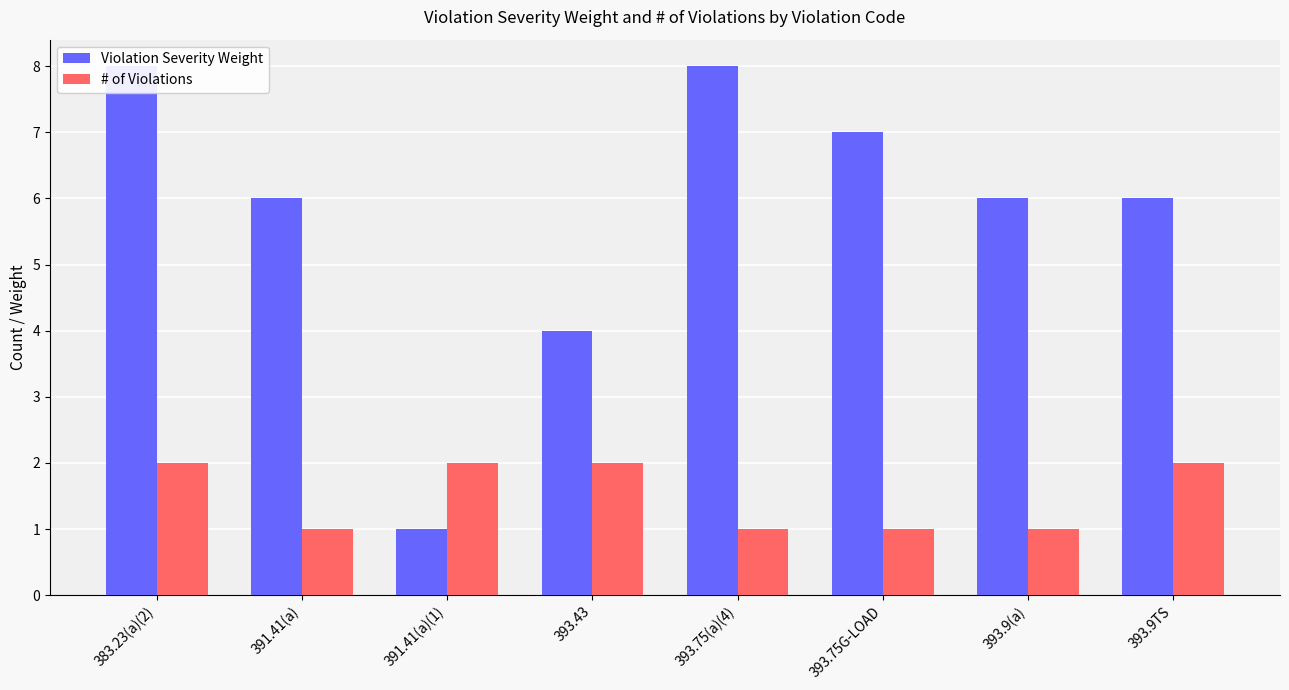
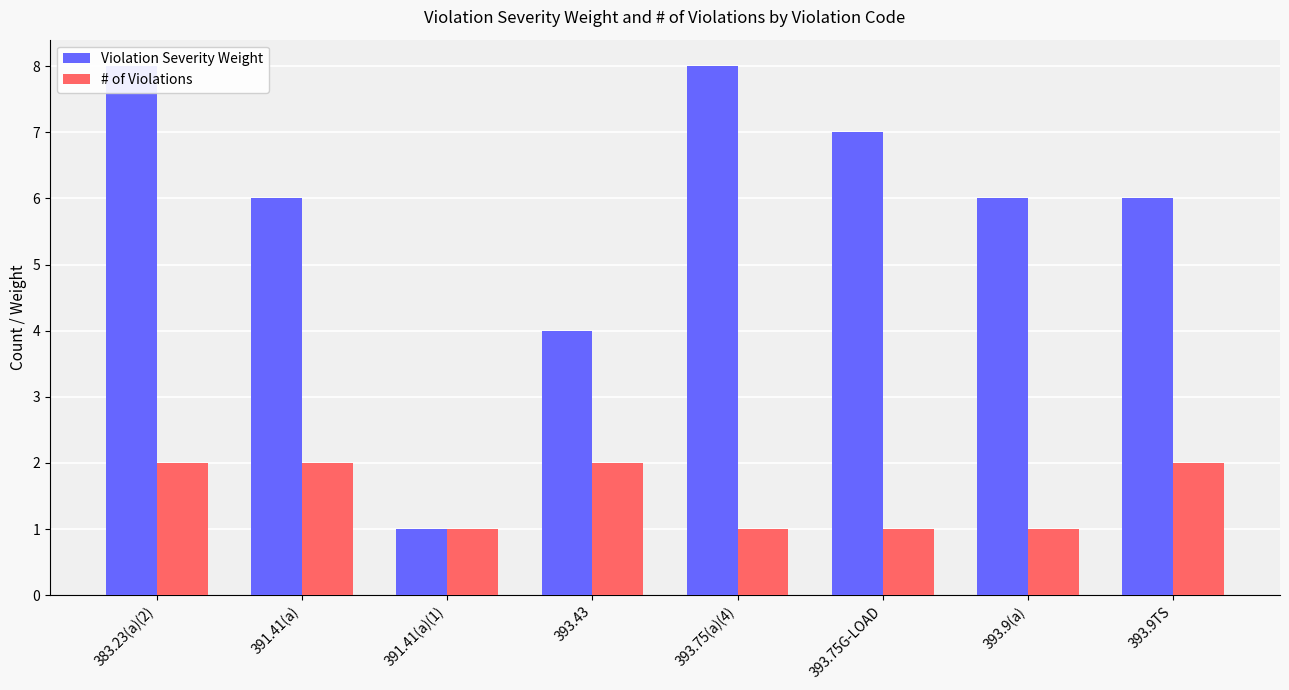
# of Violations, 391.41(a): 1 -> 2
# of Violations, 391.41(a)(1): 2 -> 1
